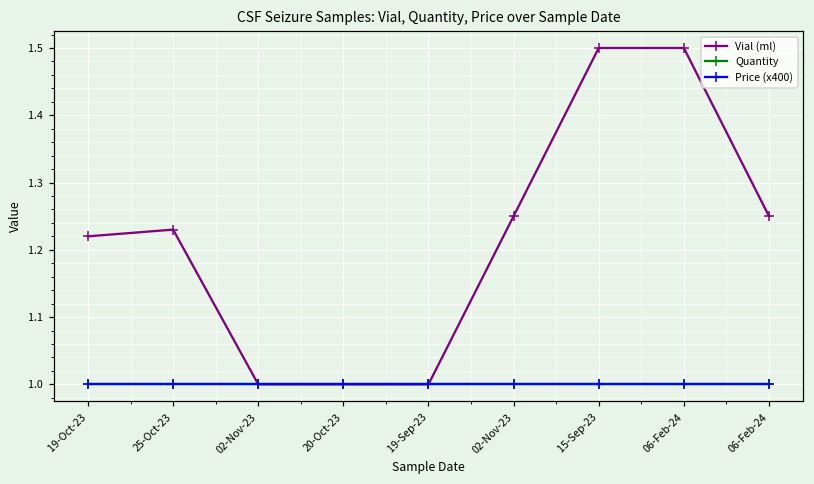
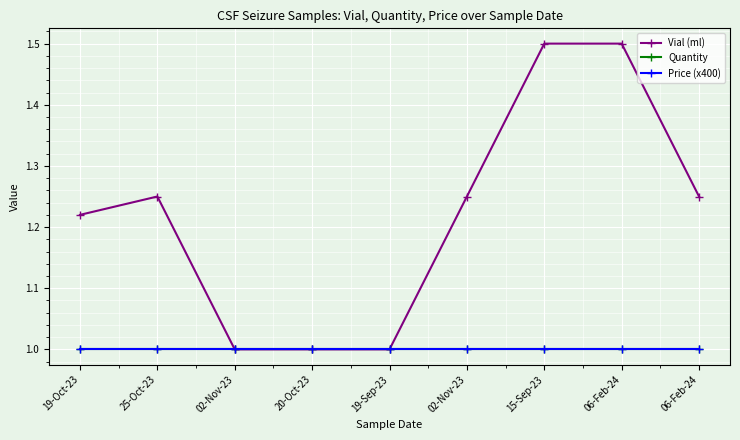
Vial (ml), 25-Oct-23: 1.23 -> 1.25
